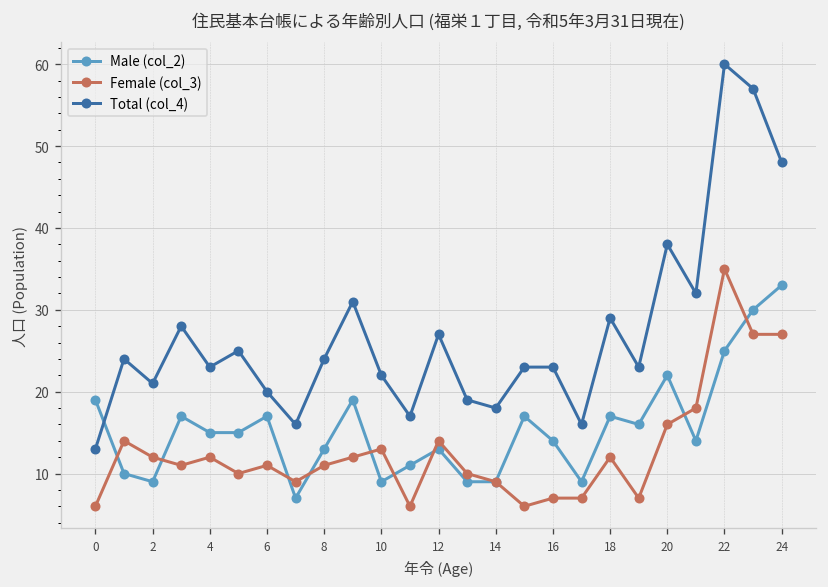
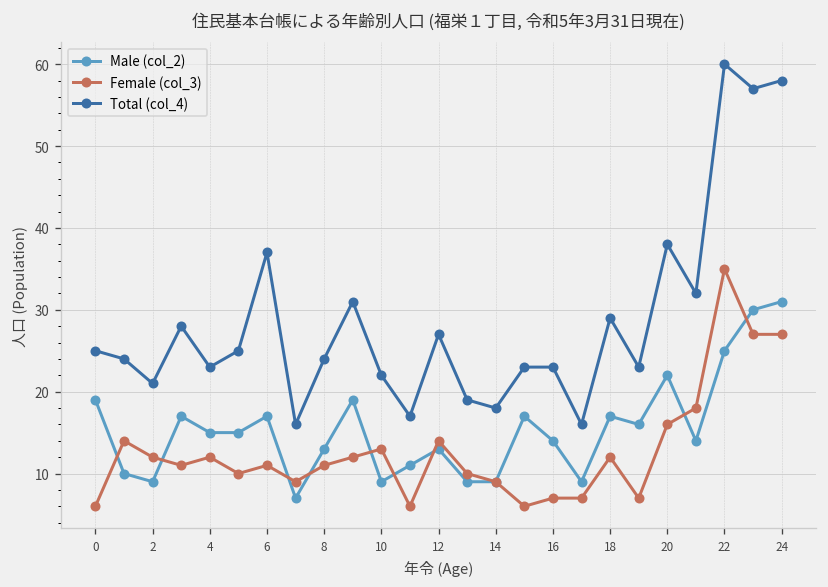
Total (col_4), 0: 13 -> 25
Total (col_4), 6: 20 -> 37
Male (col_2), 24: 33 -> 31
Total (col_4), 24: 48 -> 58
